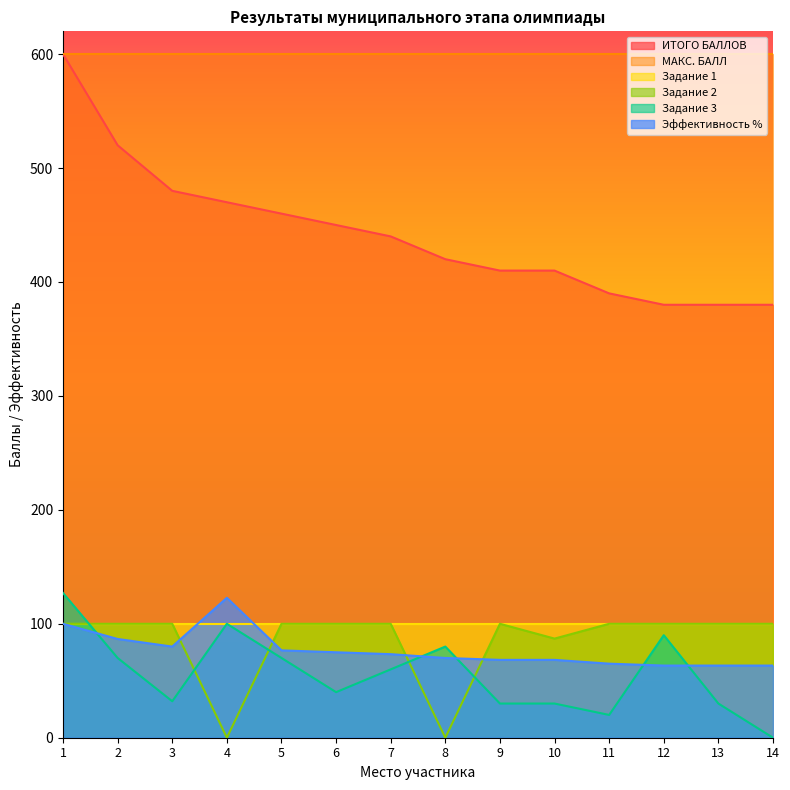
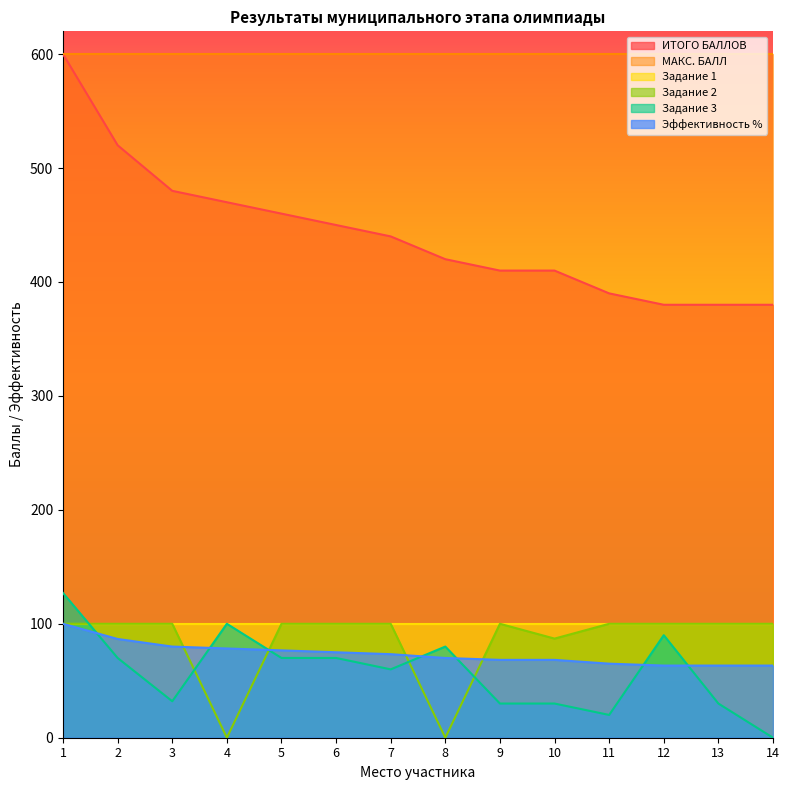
Эффективность %, 4: 123 -> 78
Задание 3, 6: 40 -> 70
